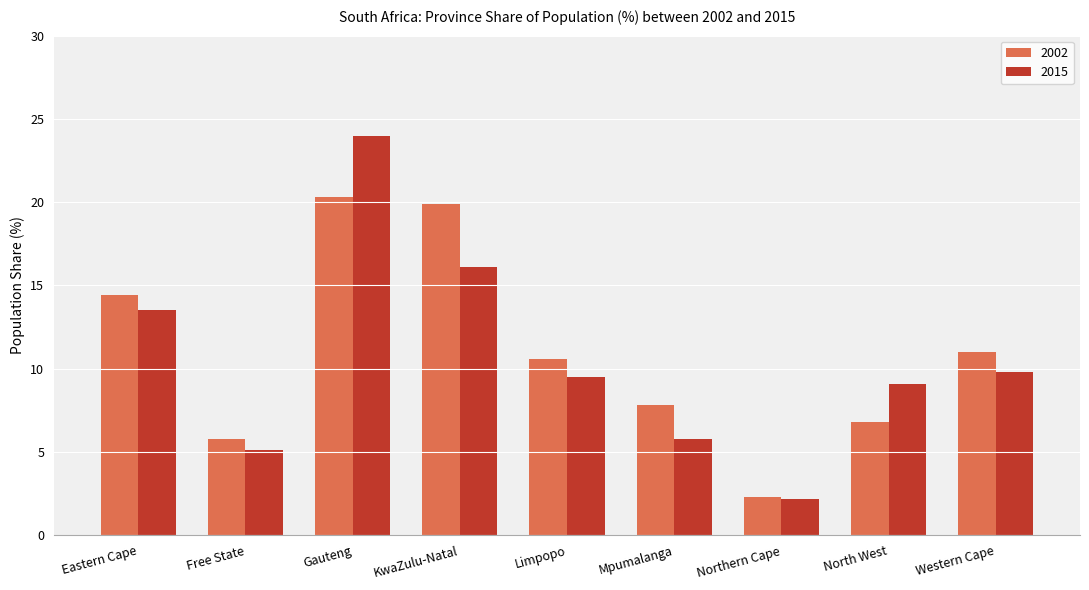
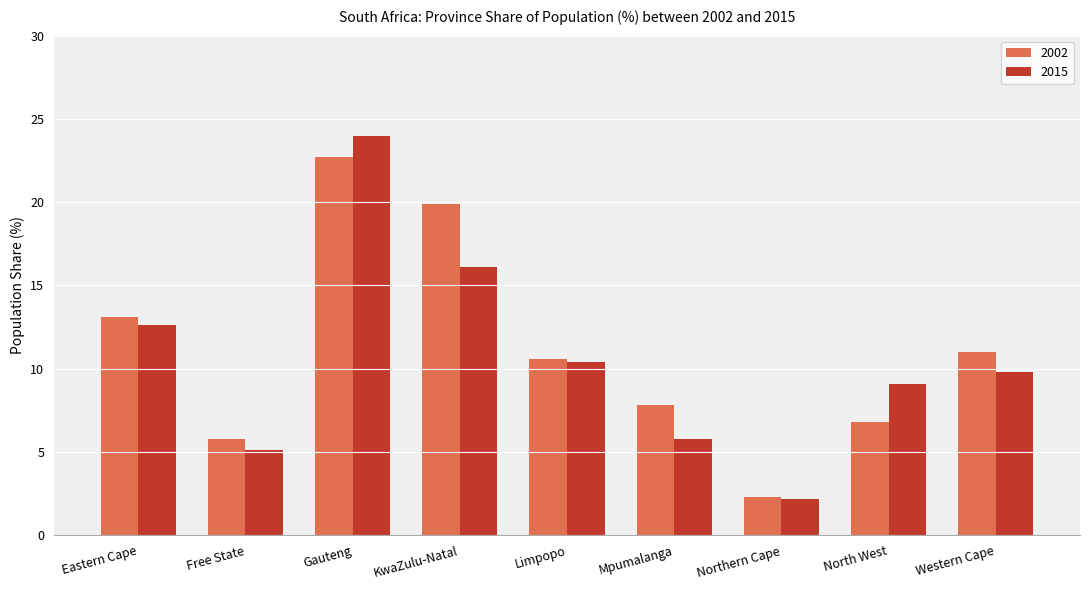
2002, Eastern Cape: 14.4 -> 13.1
2015, Eastern Cape: 13.5 -> 12.6
2002, Gauteng: 20.3 -> 22.7
2015, Limpopo: 9.5 -> 10.4
